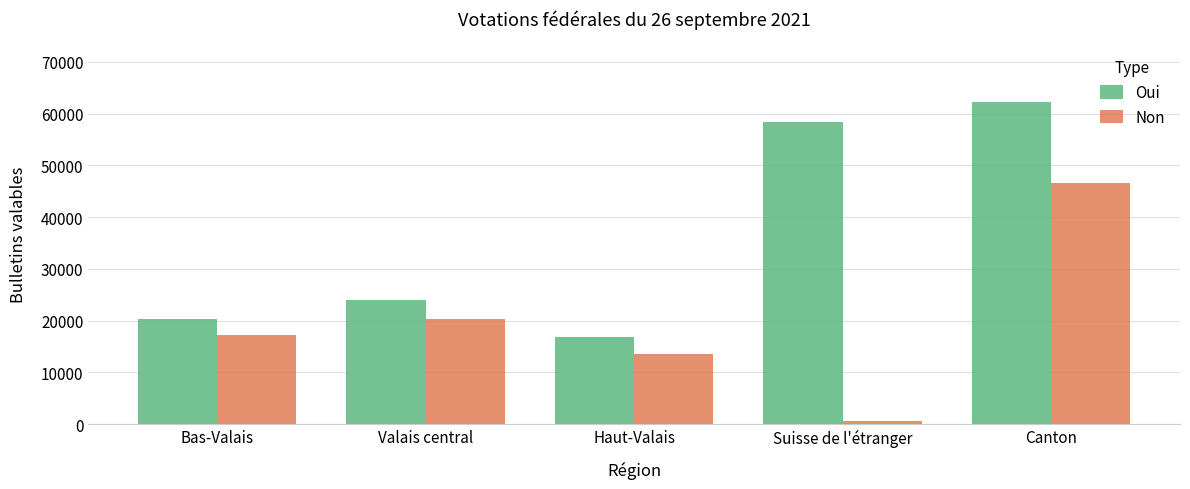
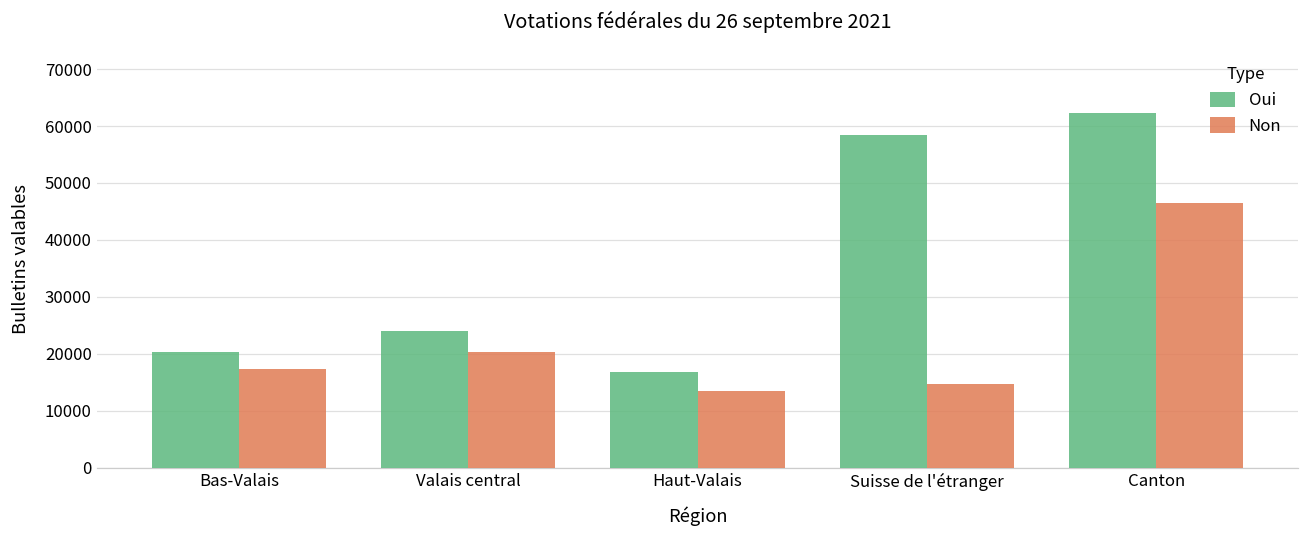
Non, Suisse de l'étranger: 1000 -> 15000
